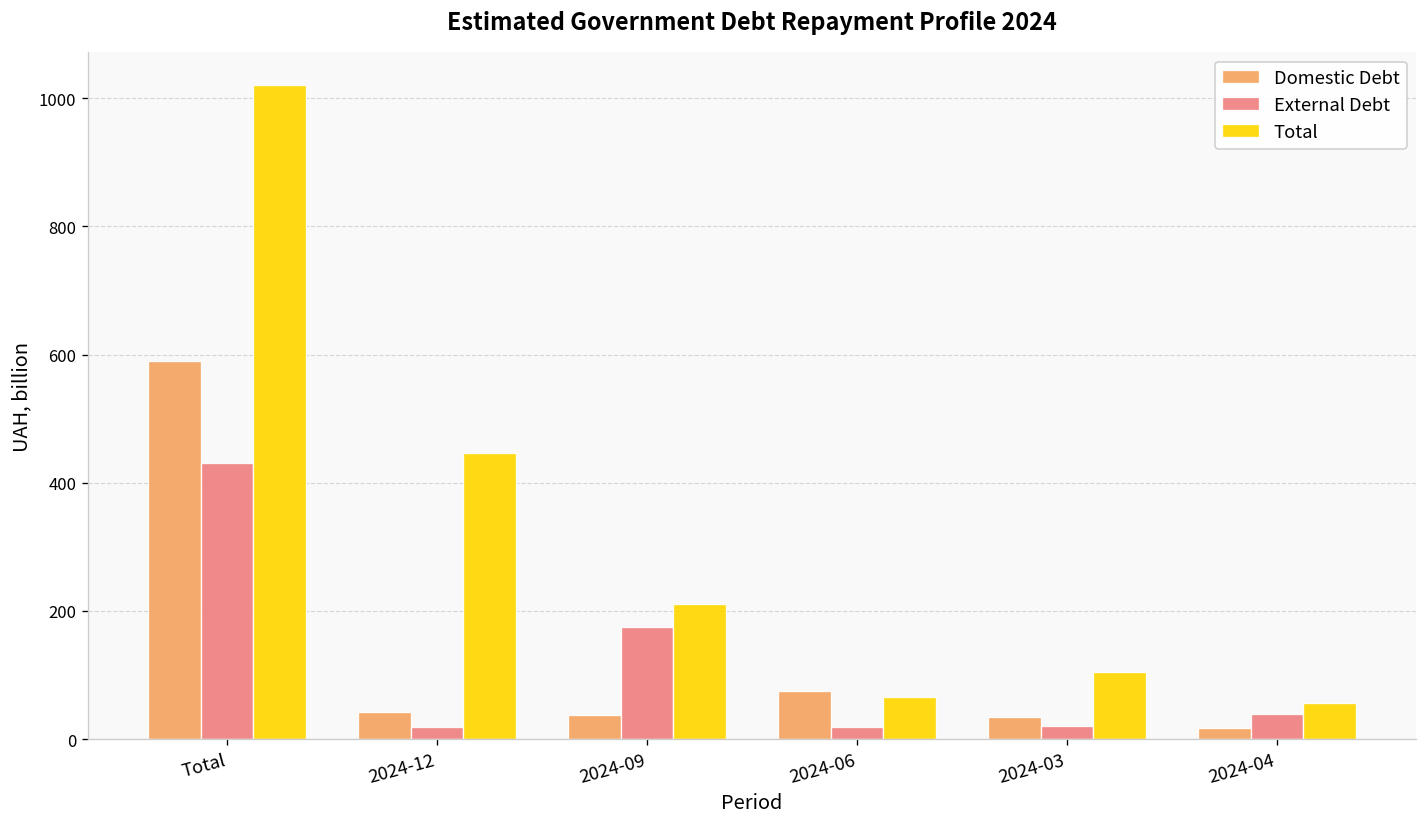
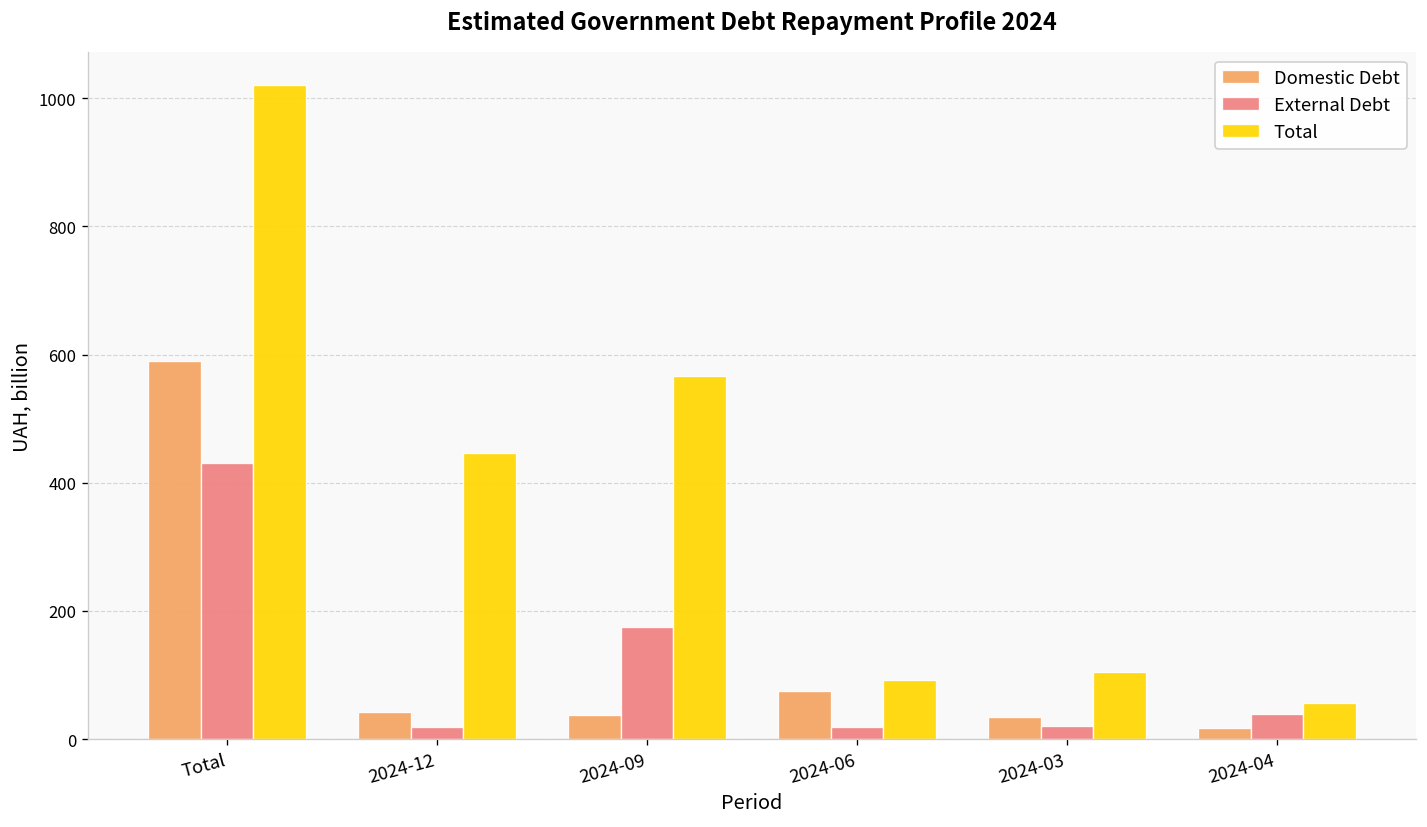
Total, 2024-09: 210 -> 570
Total, 2024-06: 70 -> 90
